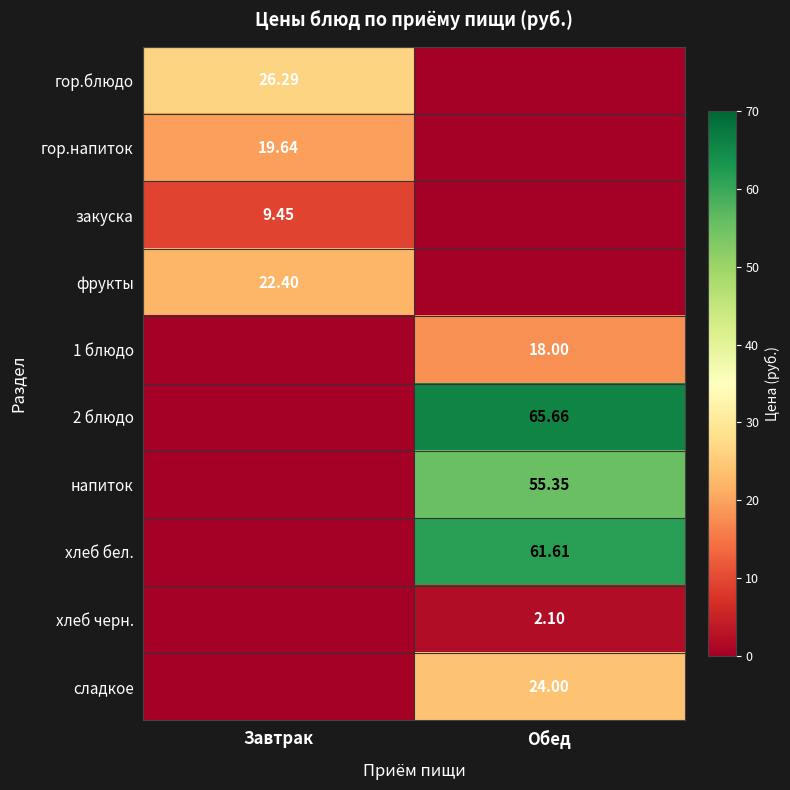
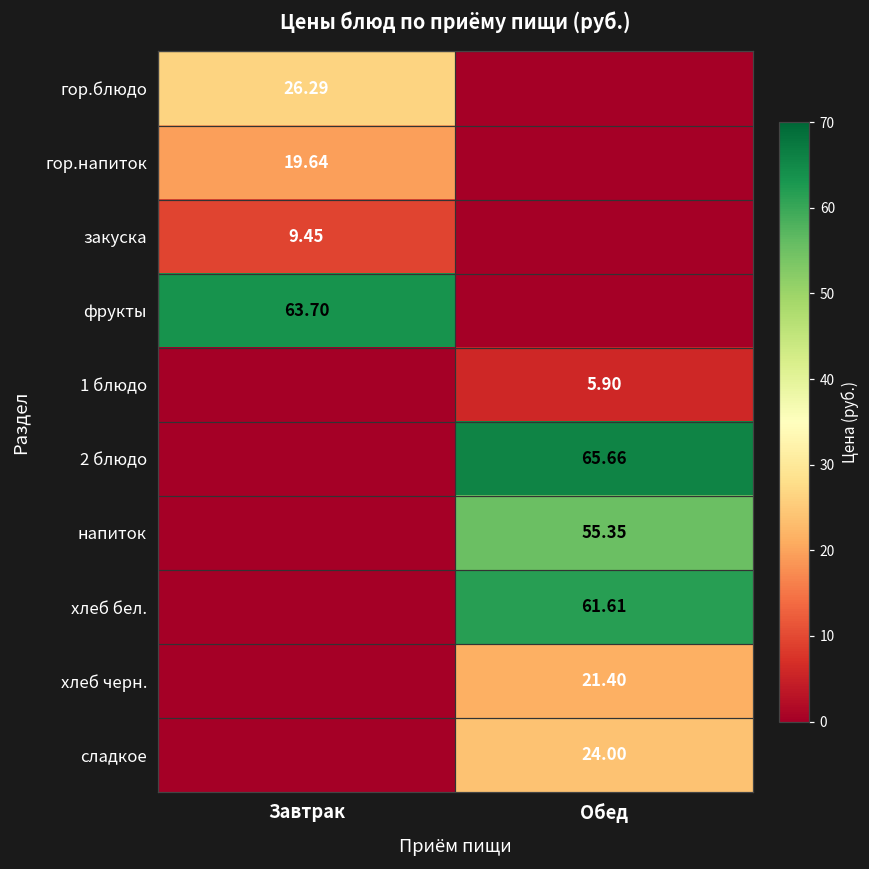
фрукты, Завтрак: 22.40 -> 63.70
1 блюдо, Обед: 18.00 -> 5.90
хлеб черн., Обед: 2.10 -> 21.40
